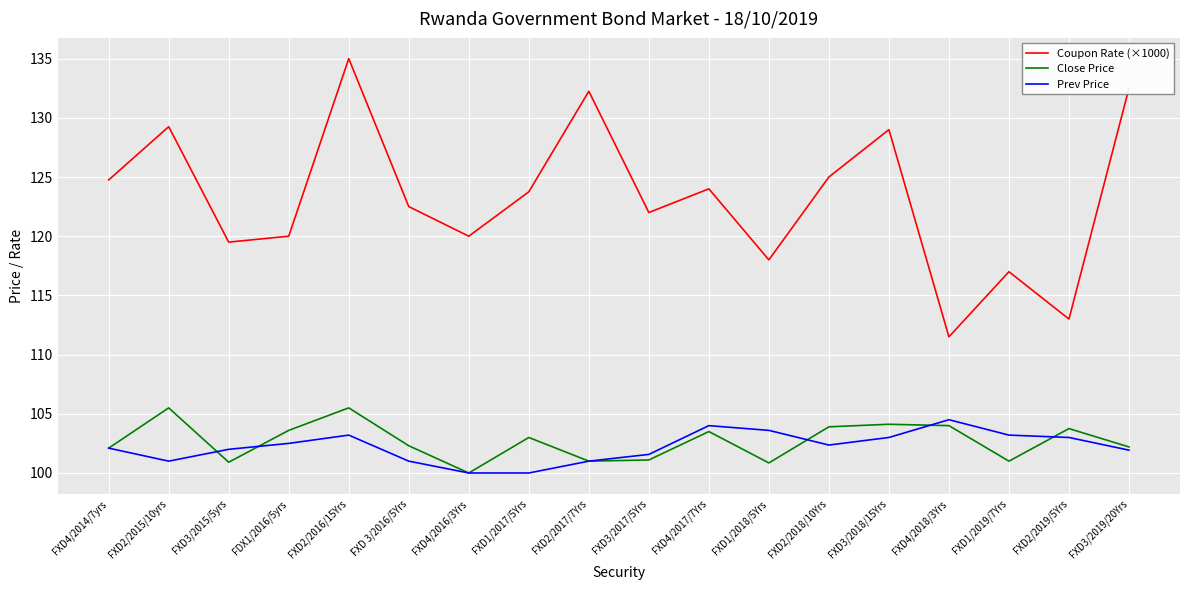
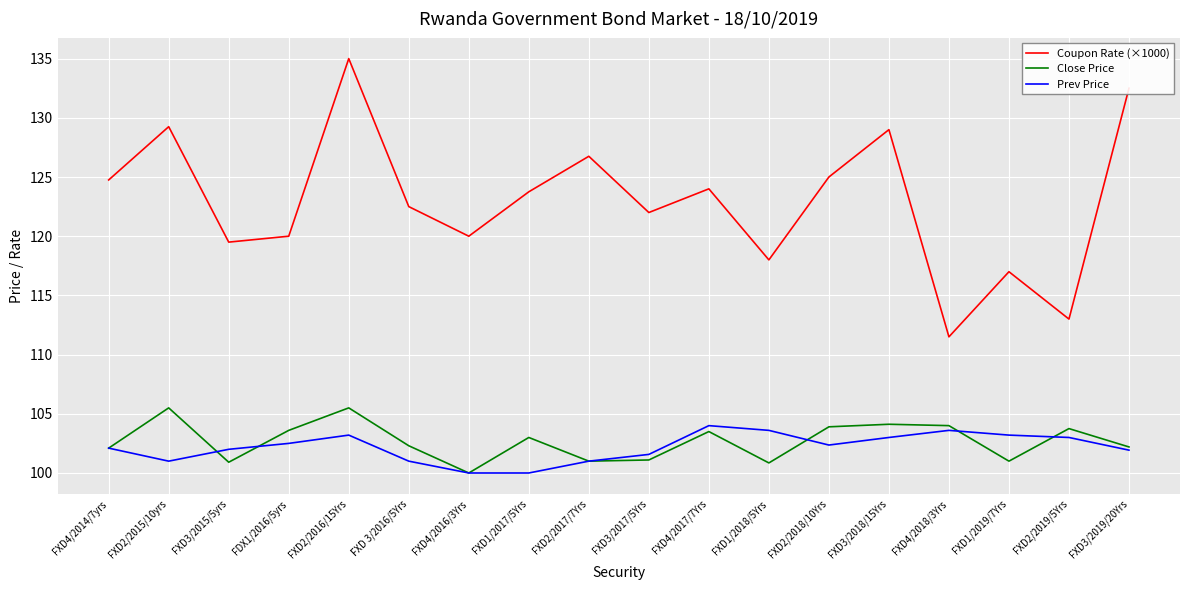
Coupon Rate (×1000), FXD2/2017/7Yrs: 132.2 -> 126.8
Prev Price, FXD4/2018/3Yrs: 104.5 -> 103.6
